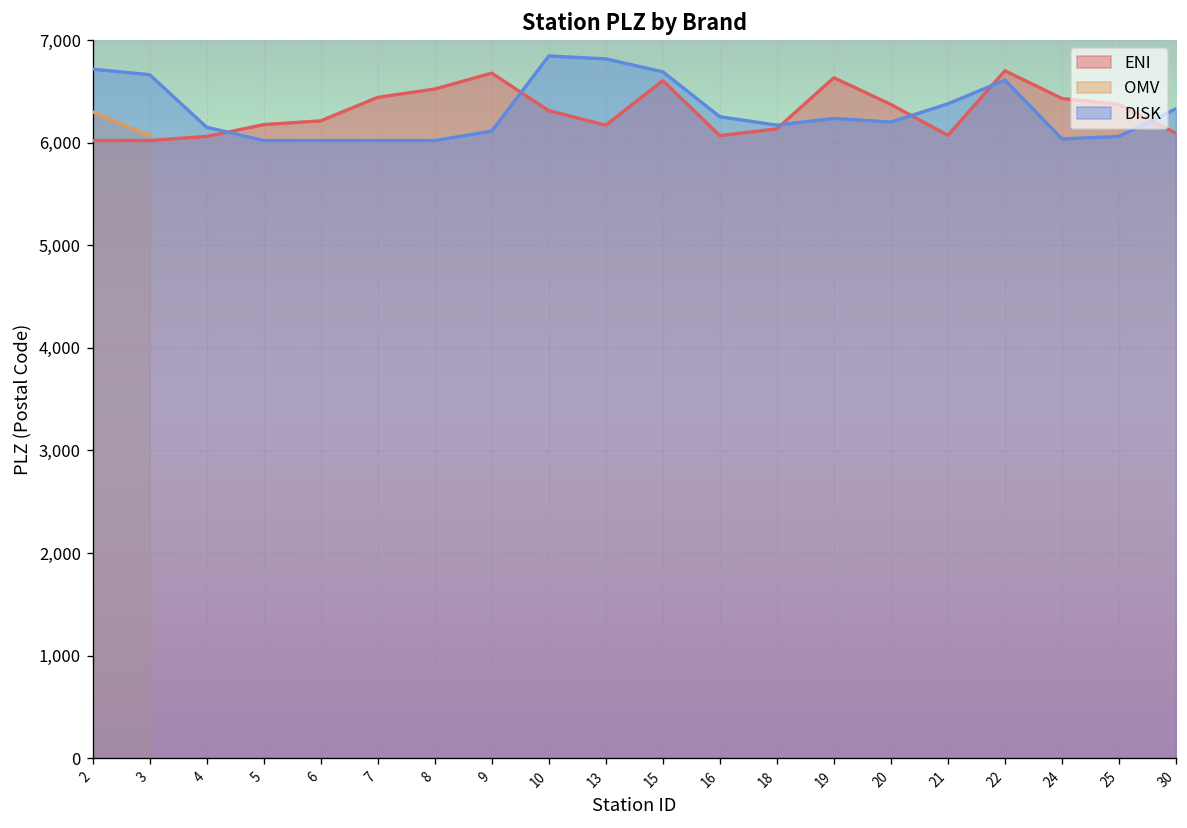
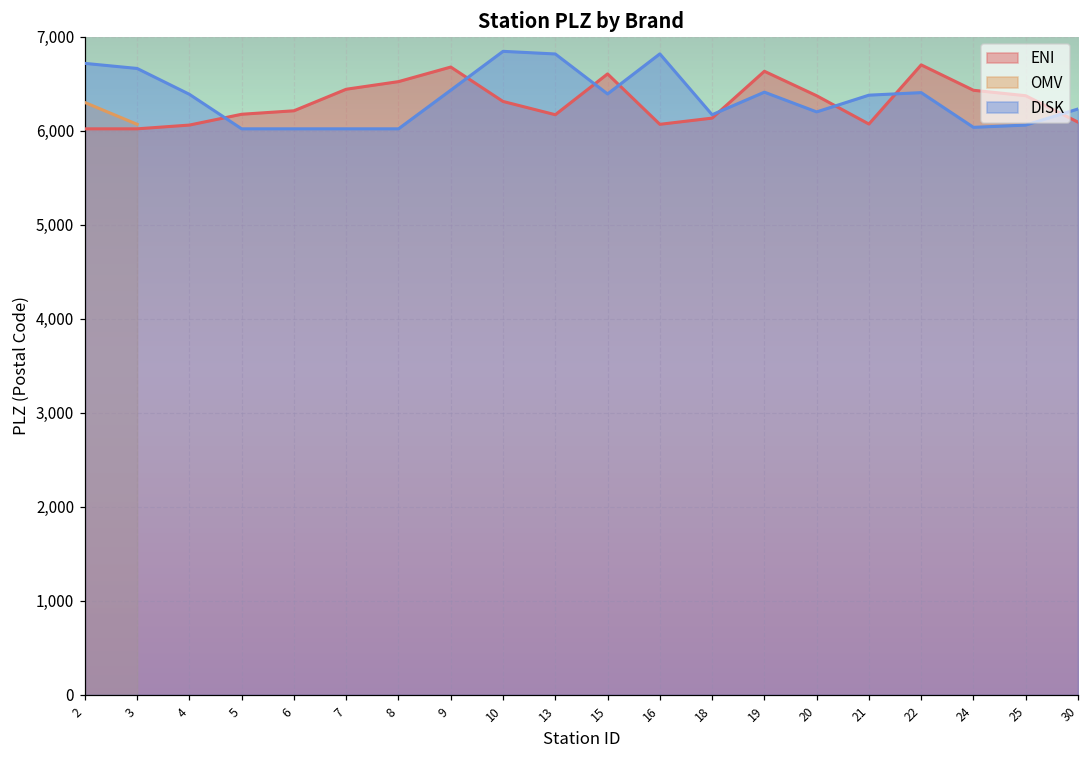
DISK, 4: 6,200 -> 6,400
DISK, 9: 6,100 -> 6,400
DISK, 15: 6,700 -> 6,400
DISK, 16: 6,300 -> 6,800
DISK, 19: 6,200 -> 6,400
DISK, 22: 6,600 -> 6,400
DISK, 30: 6,300 -> 6,200
